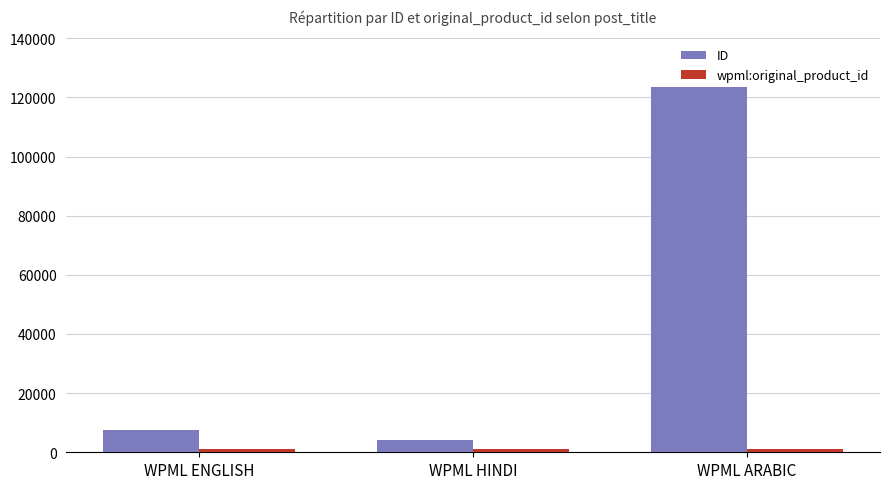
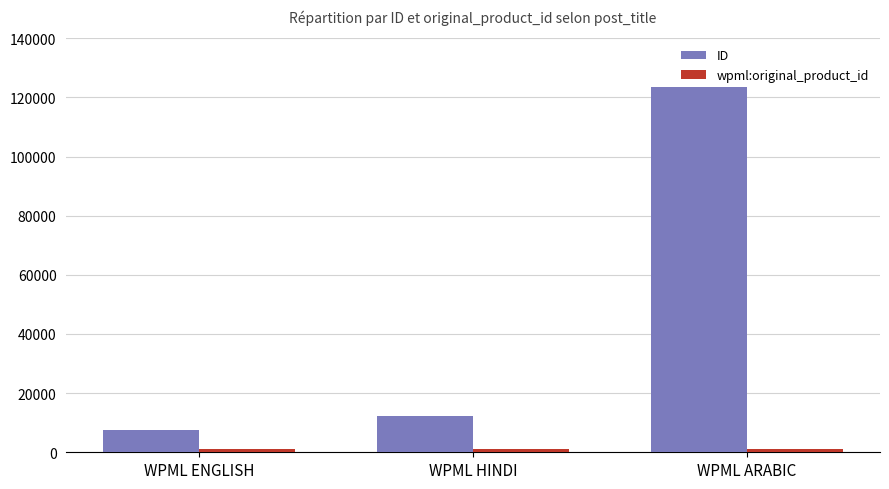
ID, WPML HINDI: 4000 -> 12000
